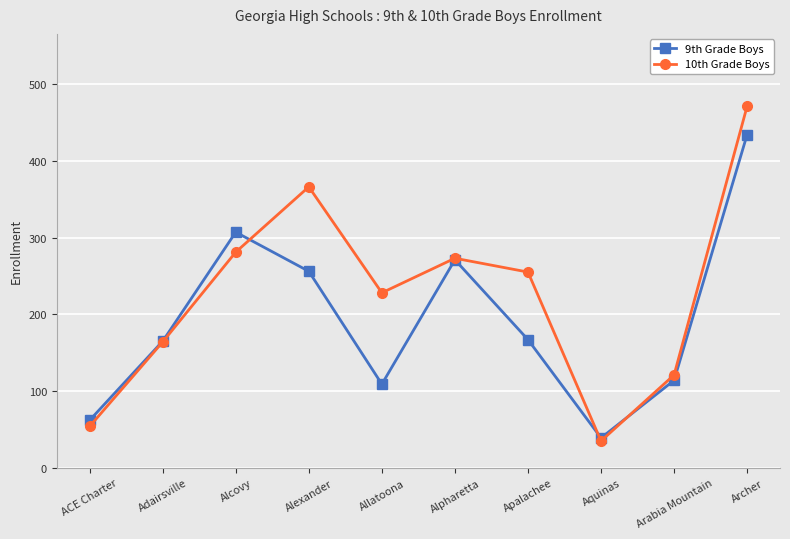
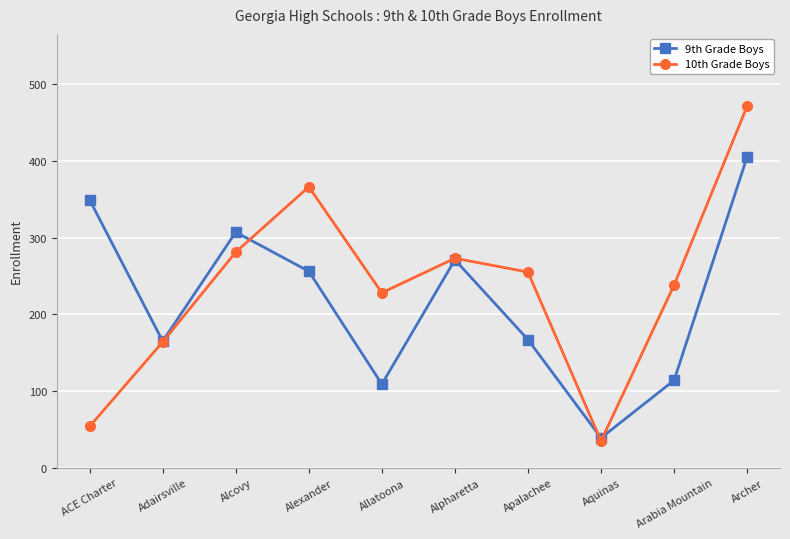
9th Grade Boys, ACE Charter: 60 -> 350
10th Grade Boys, Arabia Mountain: 120 -> 240
9th Grade Boys, Archer: 430 -> 410
